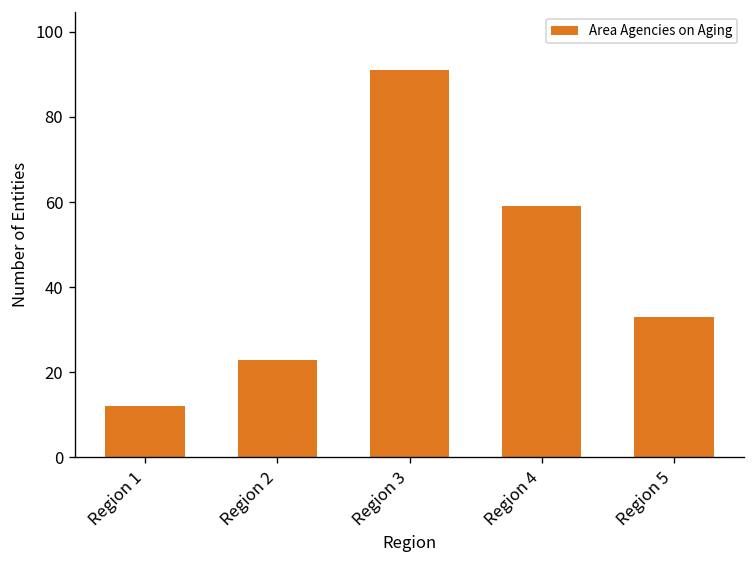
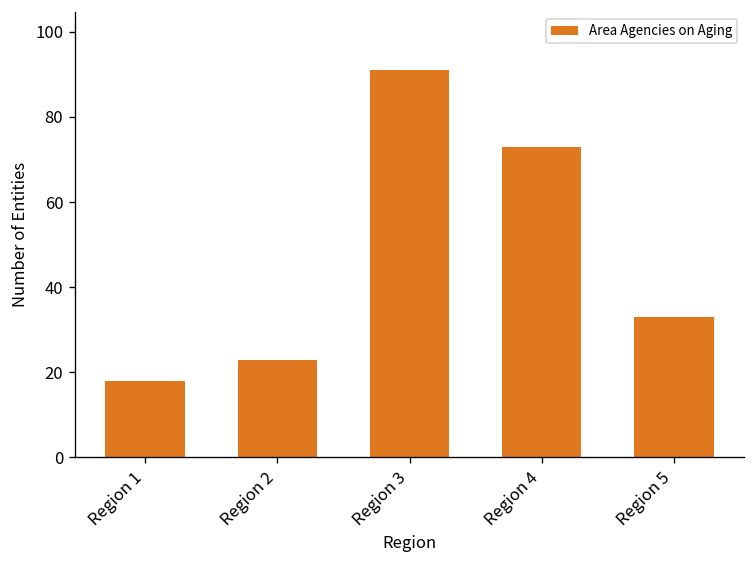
Region 1: 12 -> 18
Region 4: 59 -> 73
